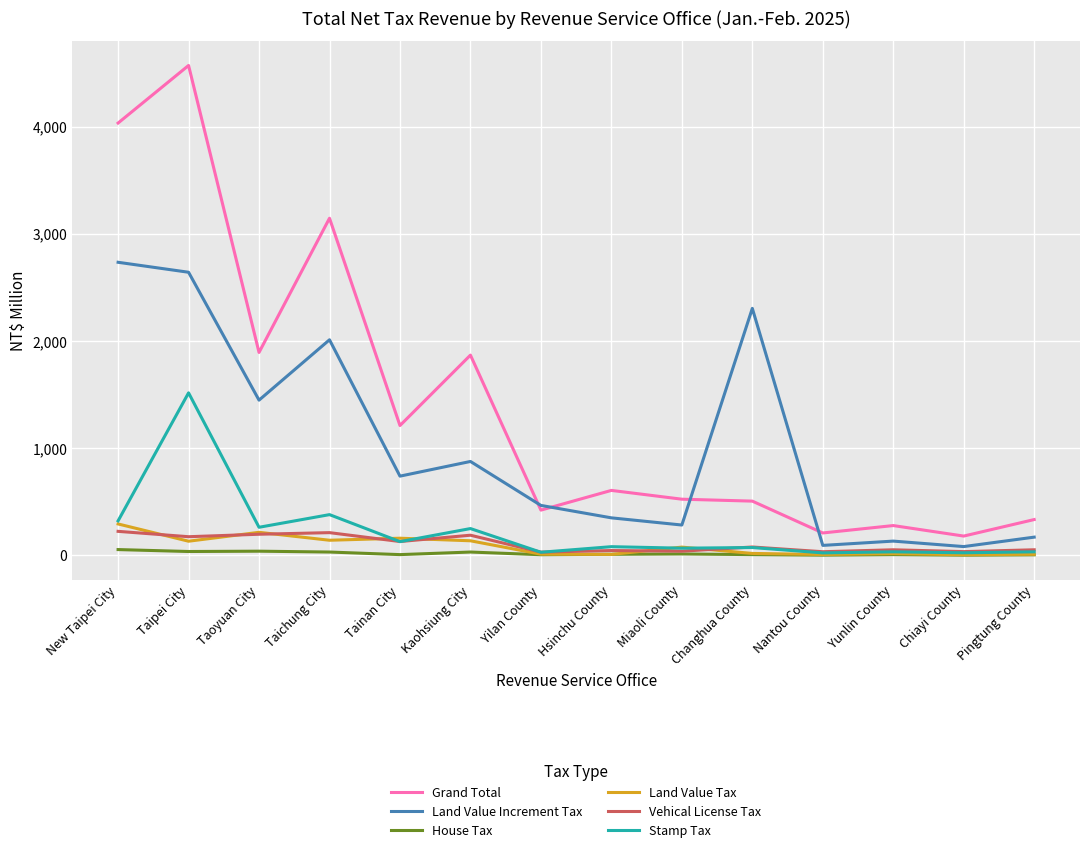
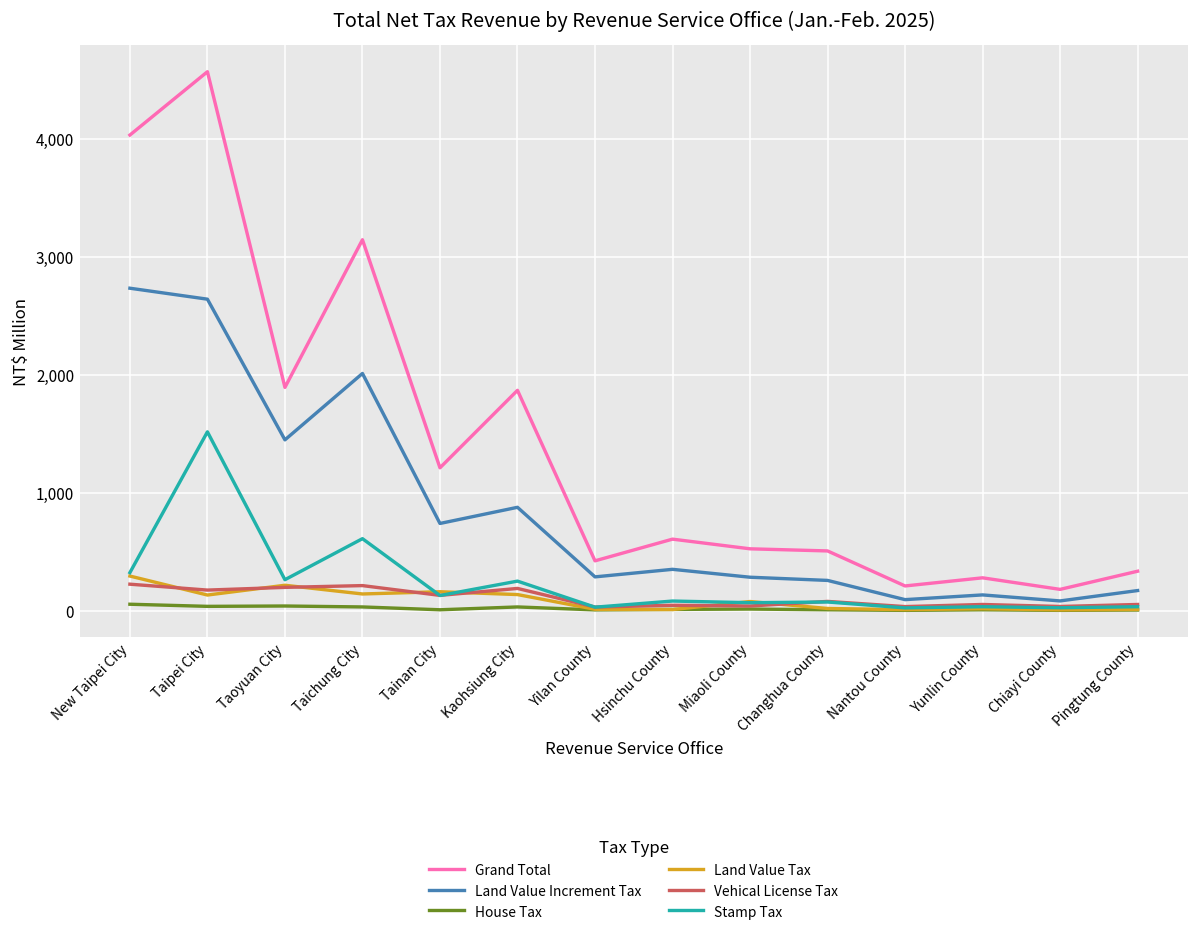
Stamp Tax, Taichung City: 380 -> 610
Land Value Increment Tax, Yilan County: 470 -> 290
Land Value Increment Tax, Changhua County: 2,300 -> 260
